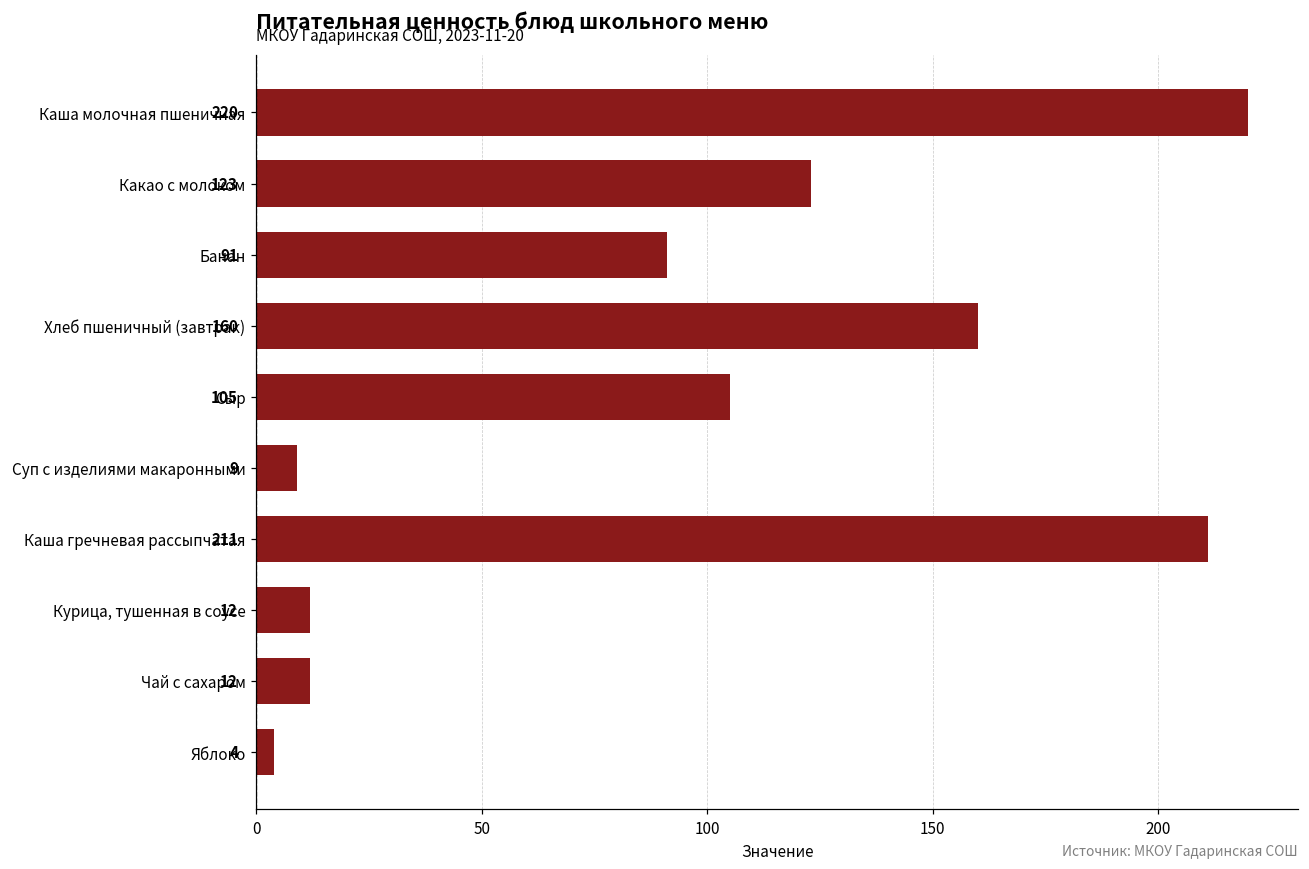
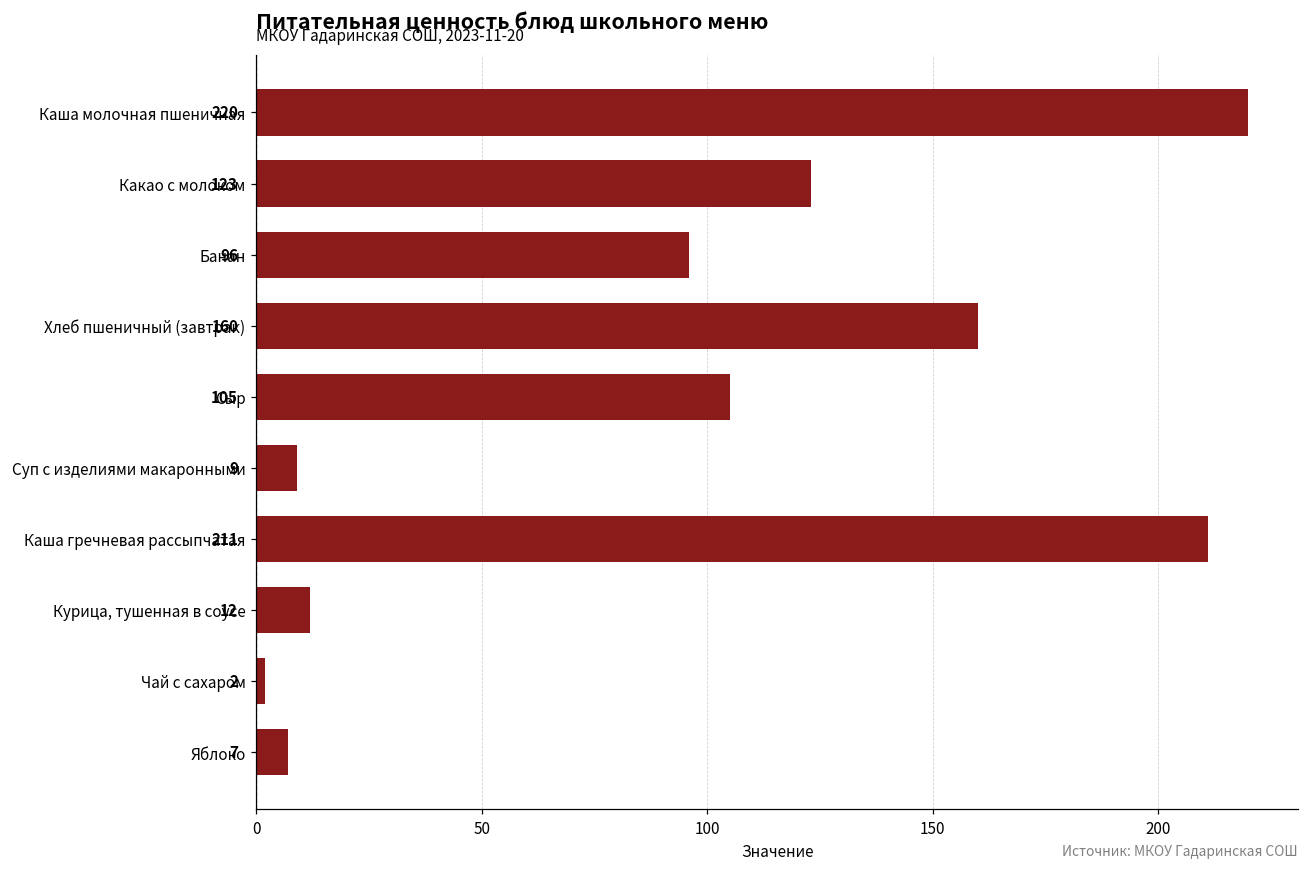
Банан: 91 -> 96
Чай с сахаром: 12 -> 2
Яблоко: 4 -> 7
